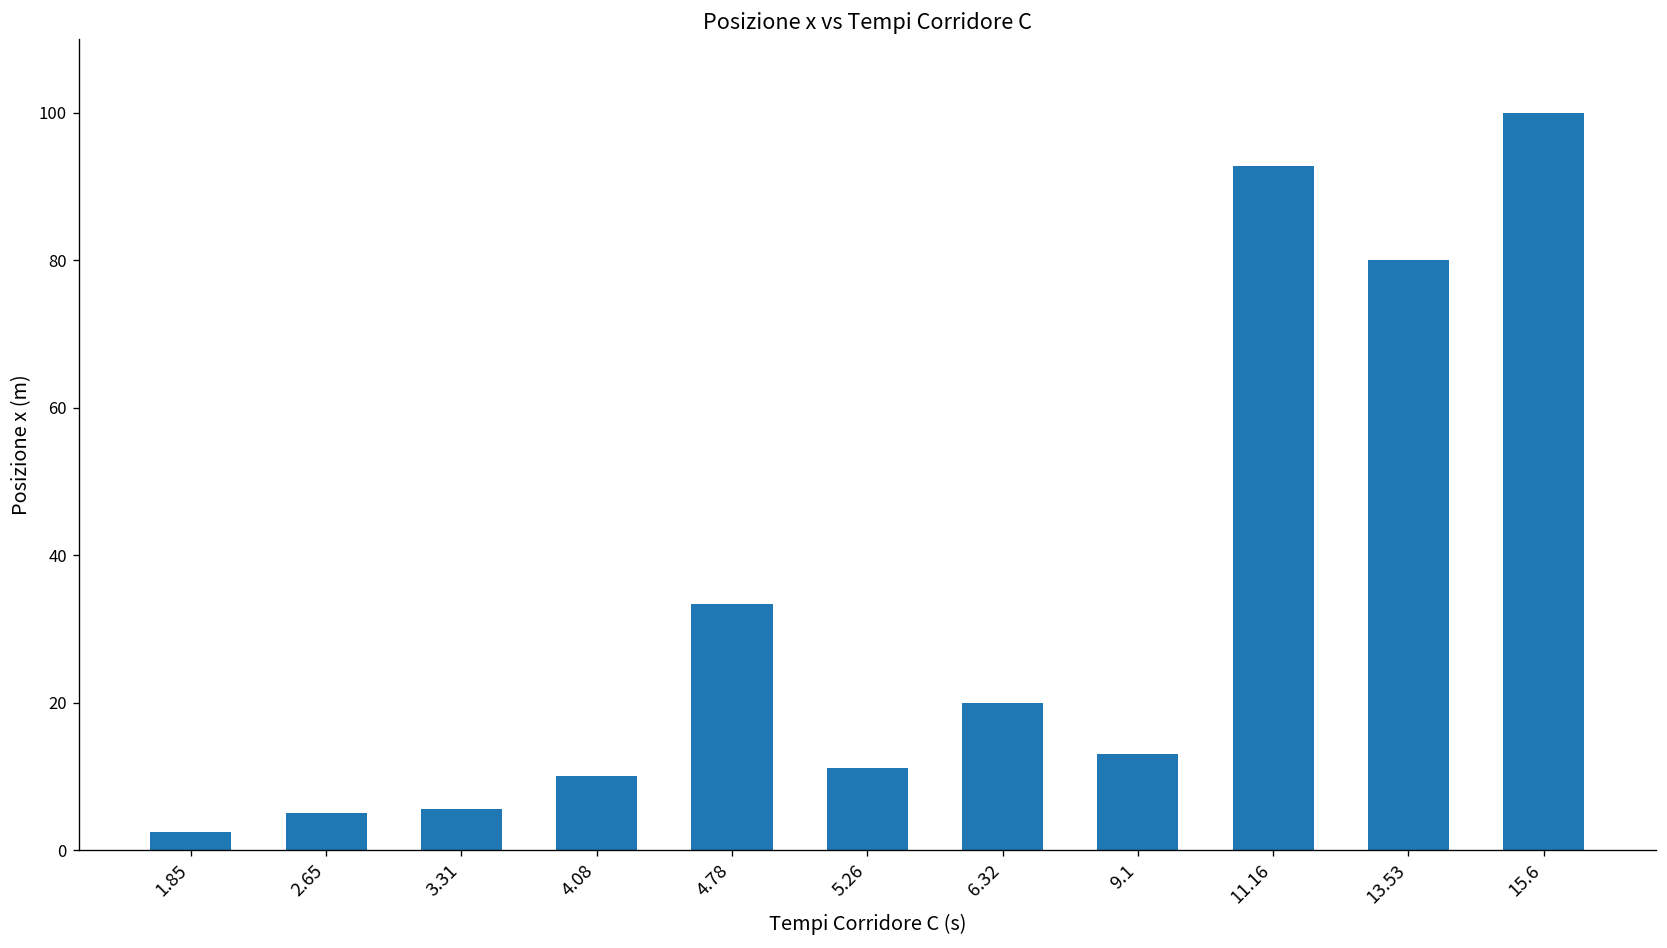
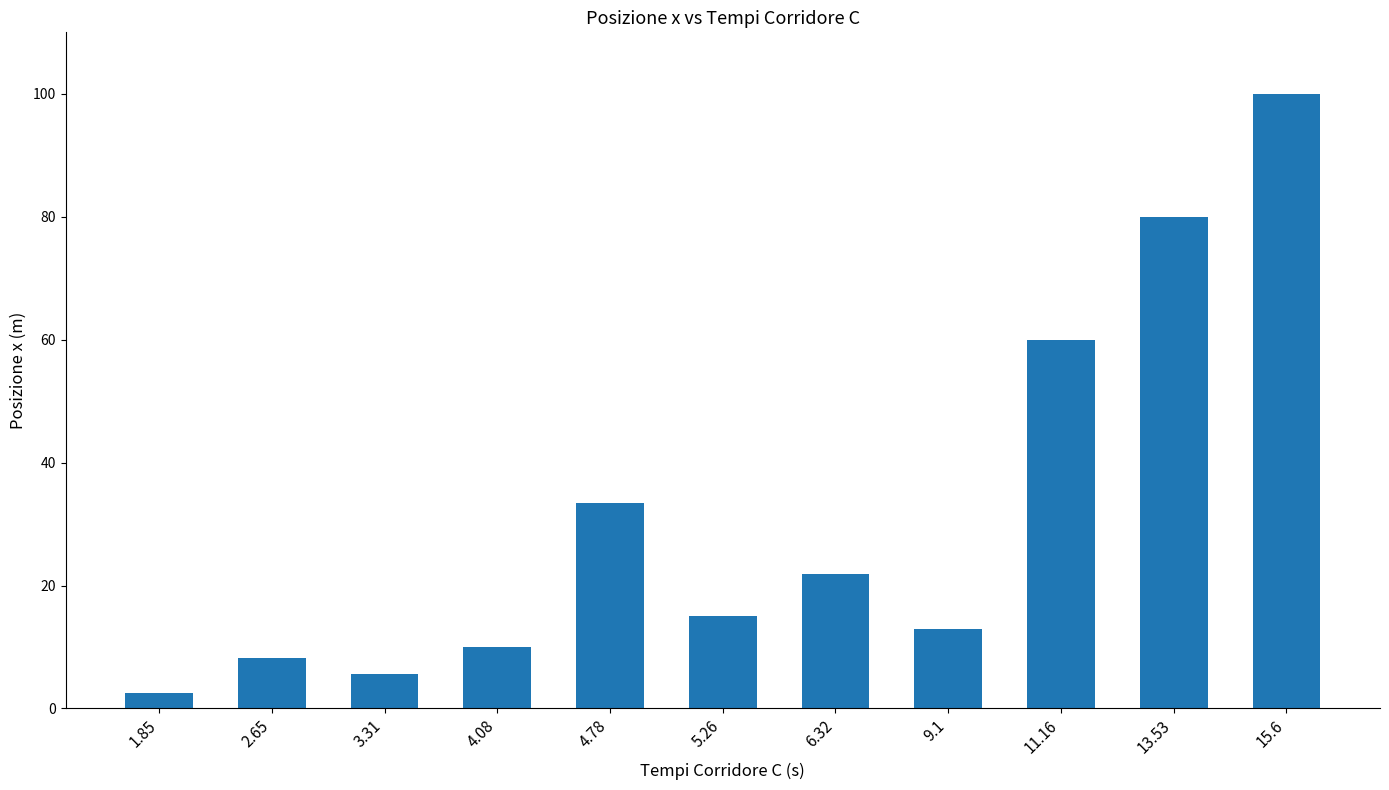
2.65: 5 -> 8
5.26: 11 -> 15
6.32: 20 -> 22
11.16: 93 -> 60
